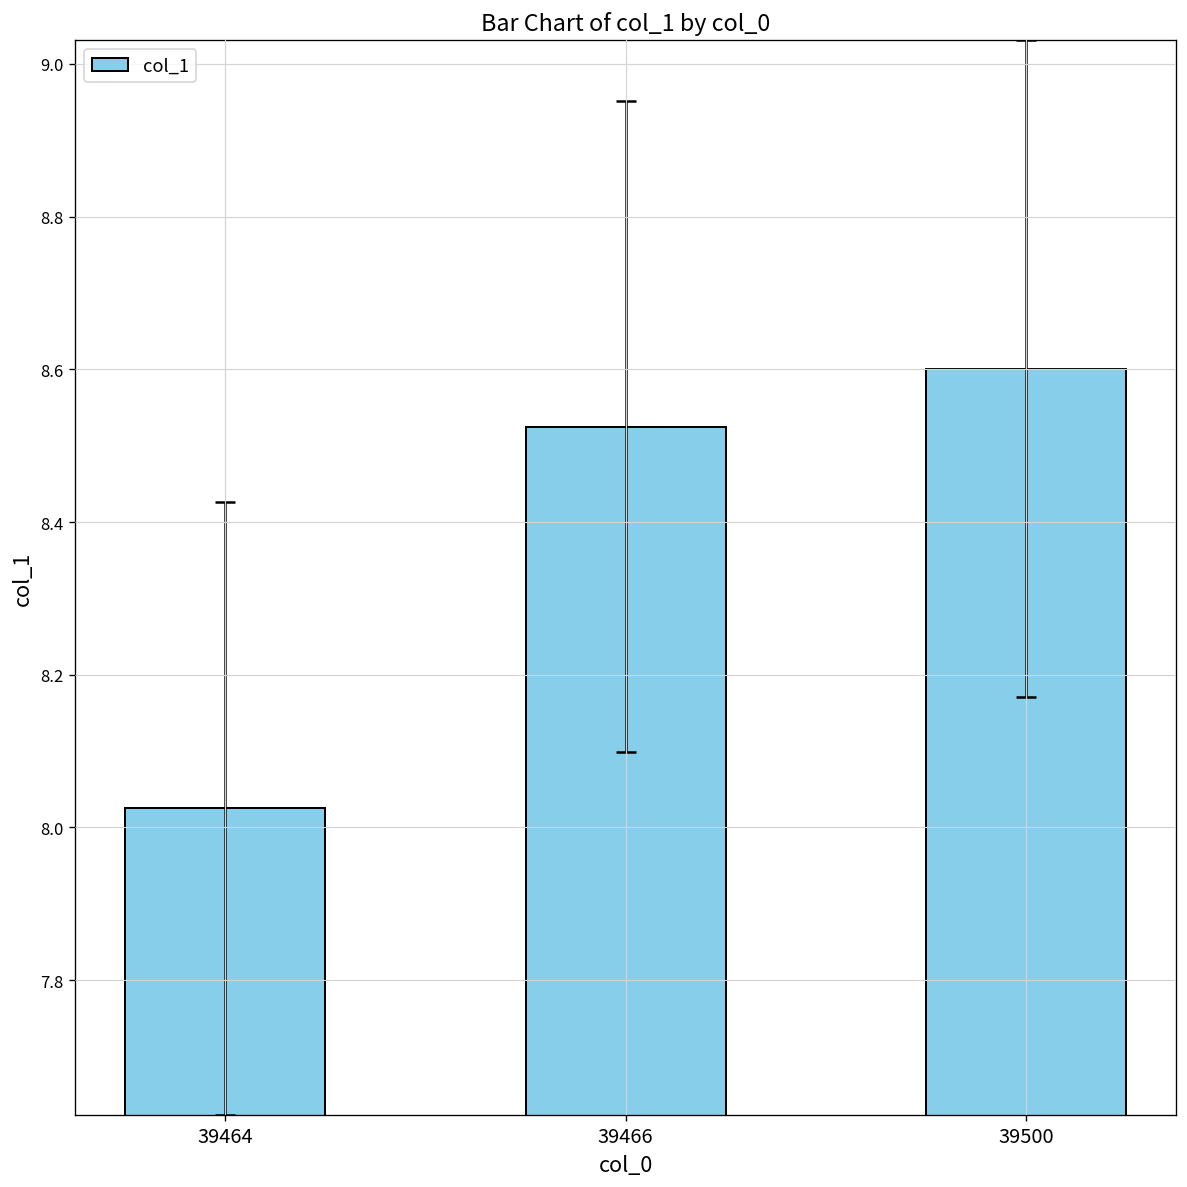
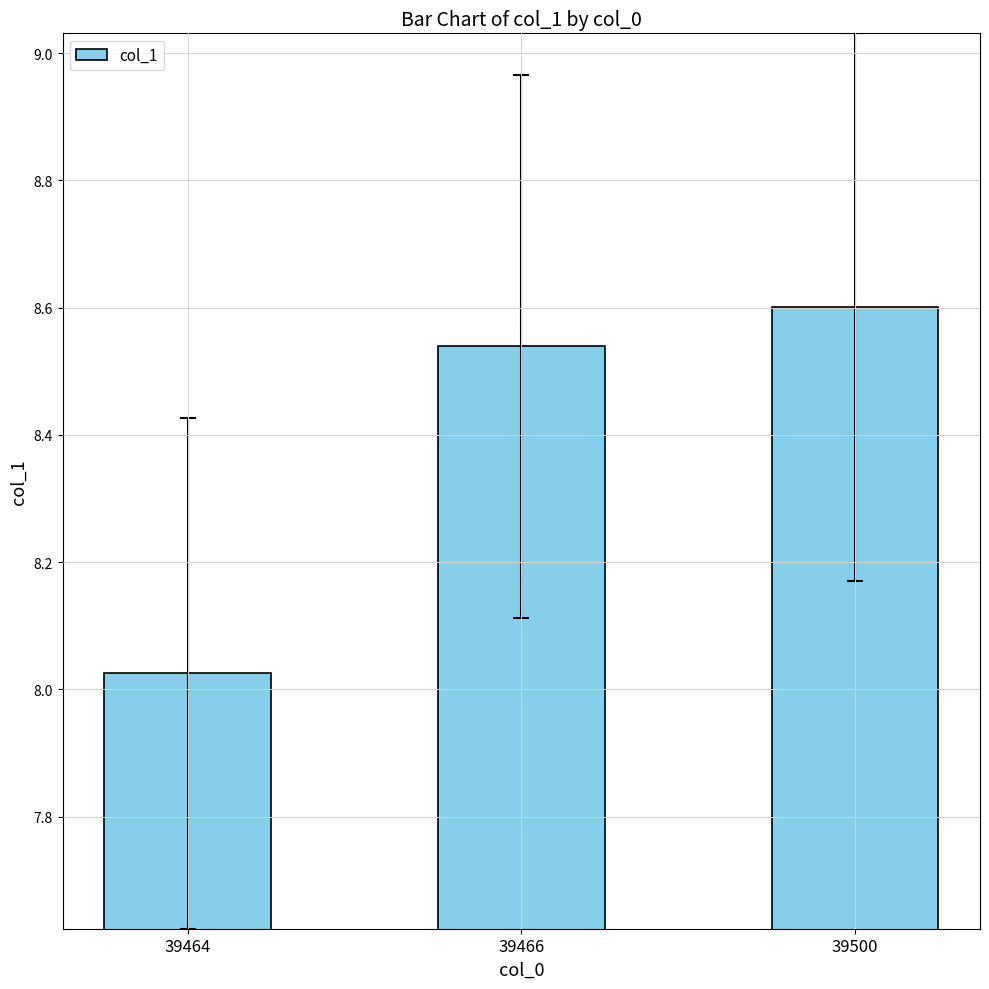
col_1, 39466: 8.53 -> 8.54
